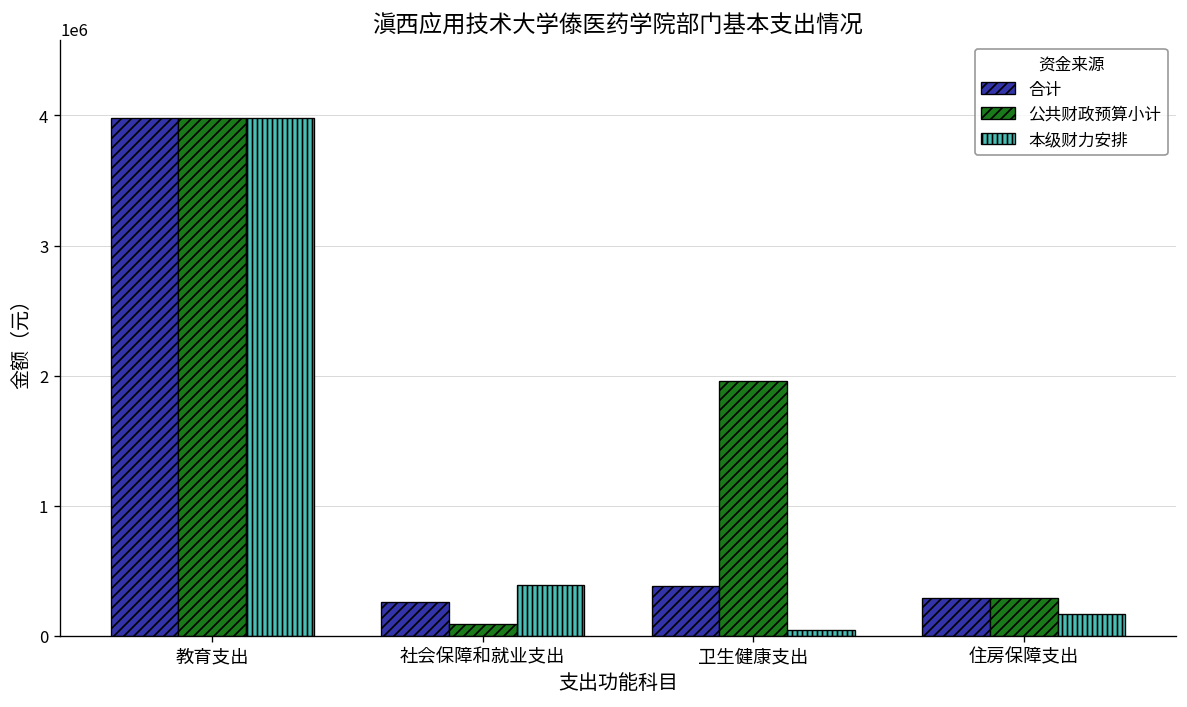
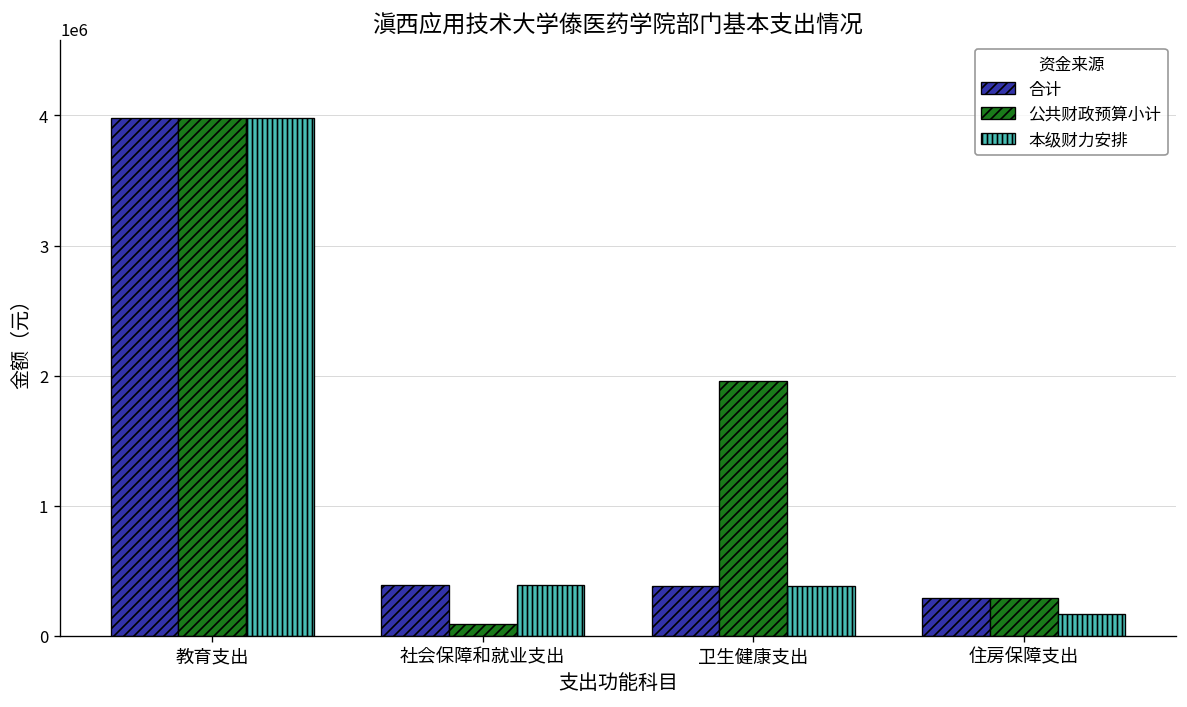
合计, 社会保障和就业支出: 260000 -> 390000
本级财力安排, 卫生健康支出: 40000 -> 380000
